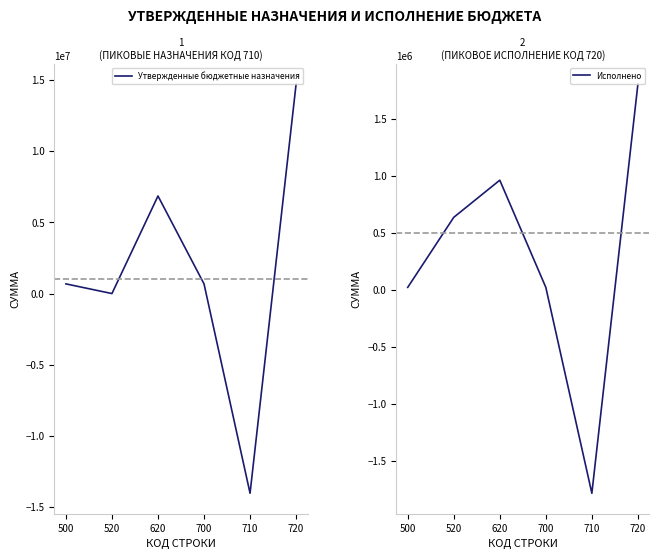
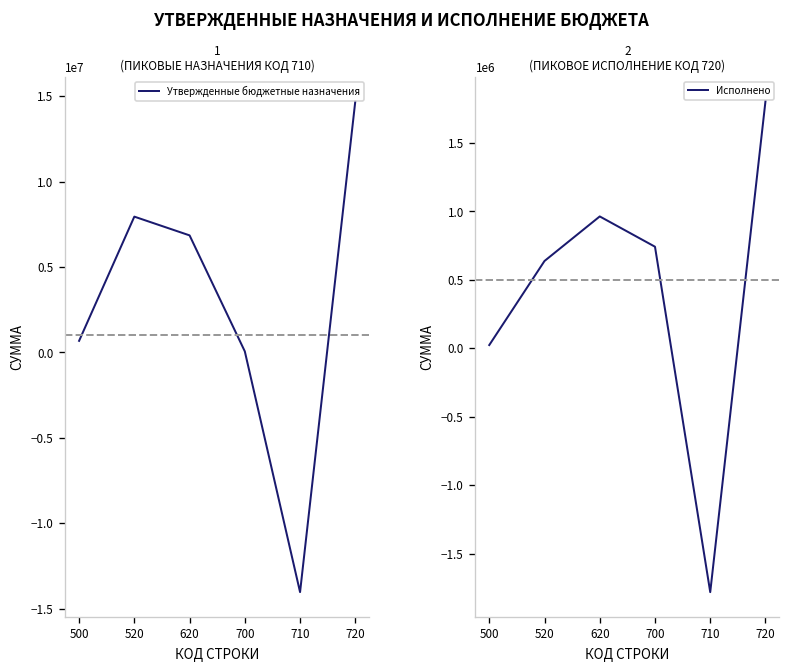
1 (ПИКОВЫЕ НАЗНАЧЕНИЯ КОД 710), 520: 0 -> 8000000
1 (ПИКОВЫЕ НАЗНАЧЕНИЯ КОД 710), 700: 700000 -> 100000
2 (ПИКОВОЕ ИСПОЛНЕНИЕ КОД 720), 700: 20000 -> 740000
